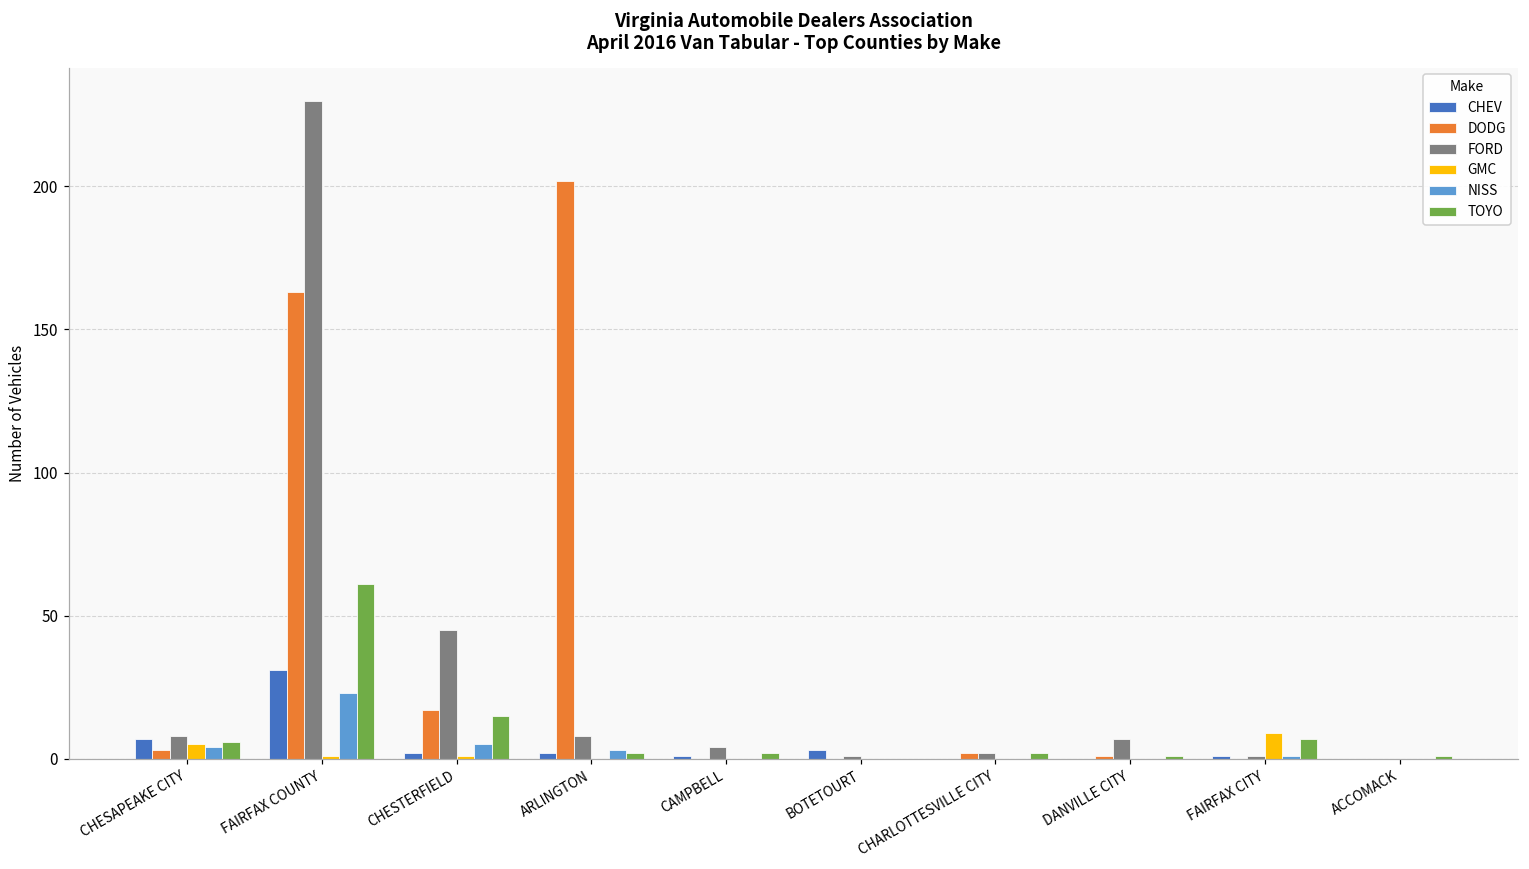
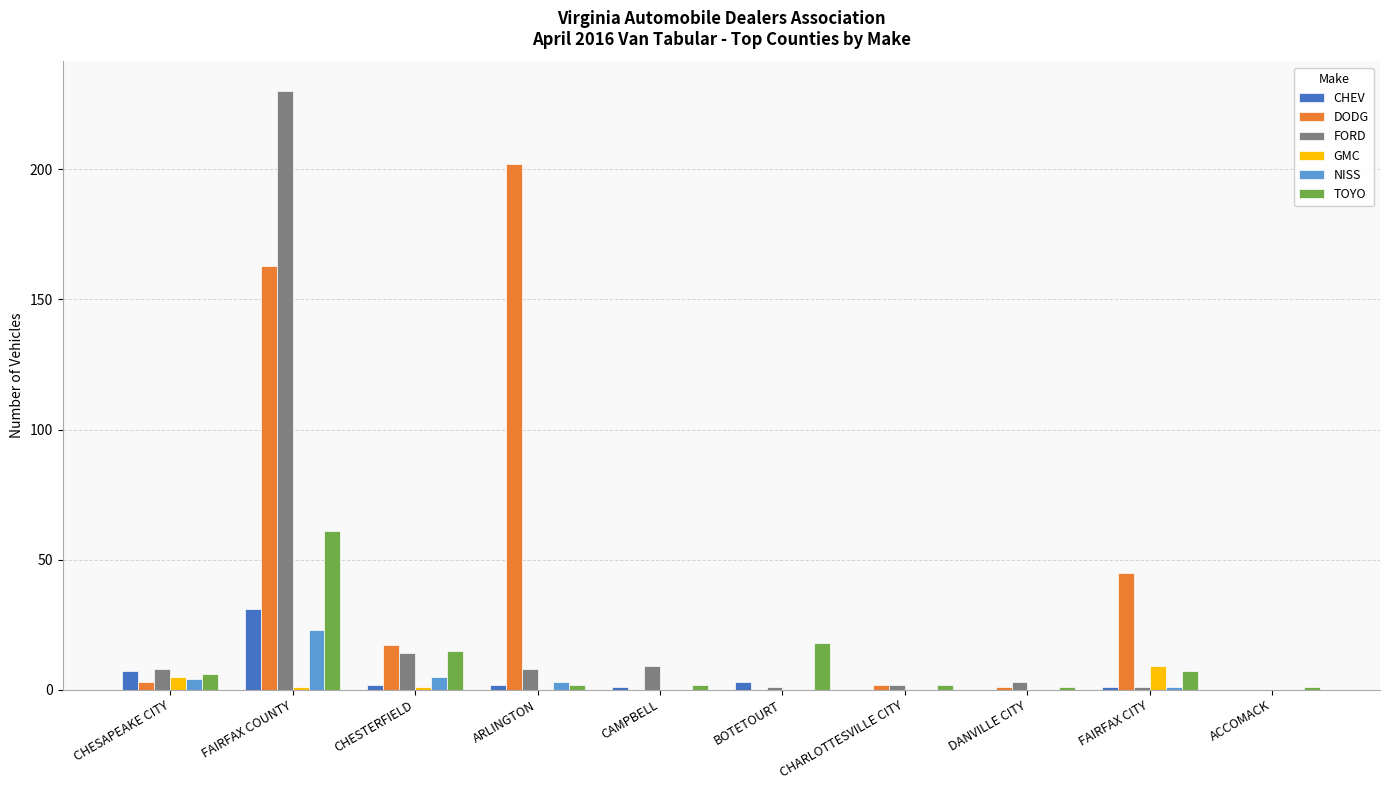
FORD, CHESTERFIELD: 45 -> 14
FORD, CAMPBELL: 4 -> 9
TOYO, BOTETOURT: 0 -> 18
FORD, DANVILLE CITY: 7 -> 3
DODG, FAIRFAX CITY: 0 -> 45
